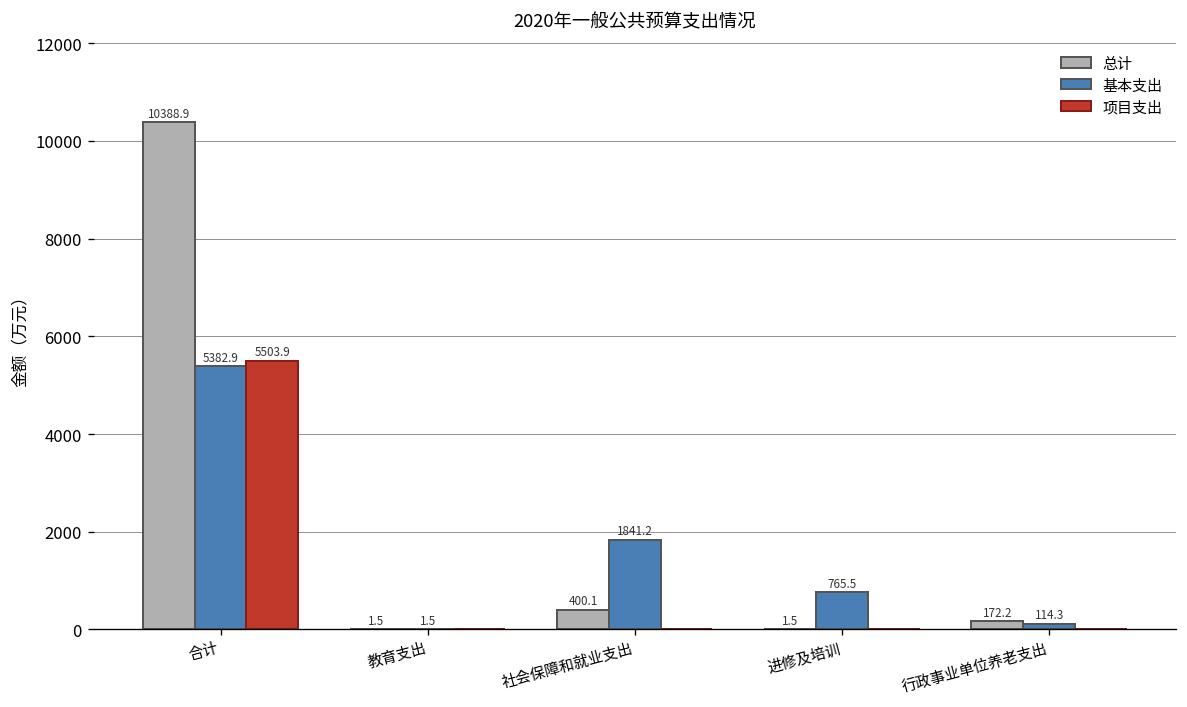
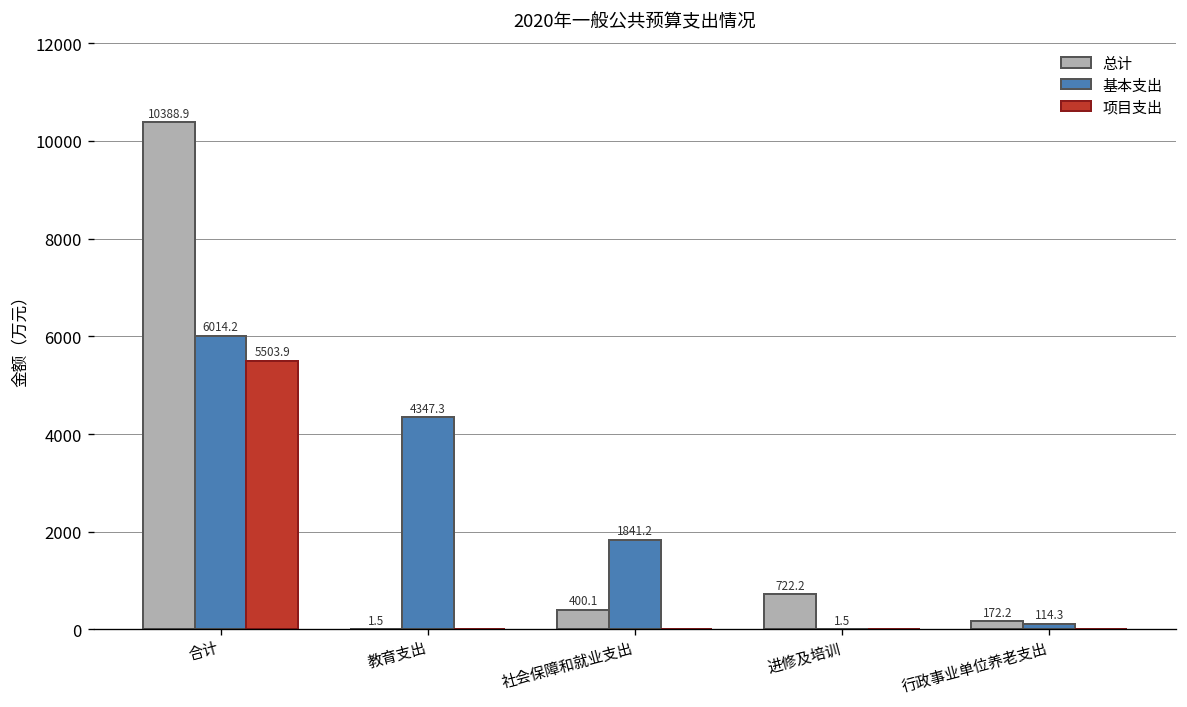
基本支出, 合计: 5382.9 -> 6014.2
基本支出, 教育支出: 1.5 -> 4347.3
总计, 进修及培训: 1.5 -> 722.2
基本支出, 进修及培训: 765.5 -> 1.5
